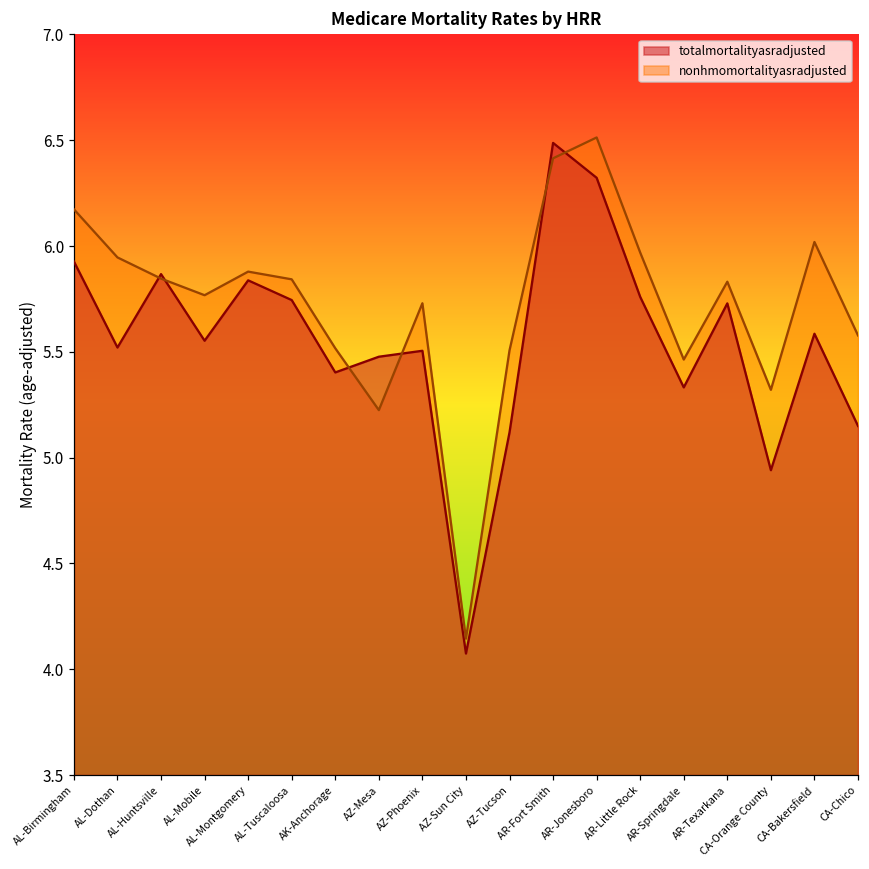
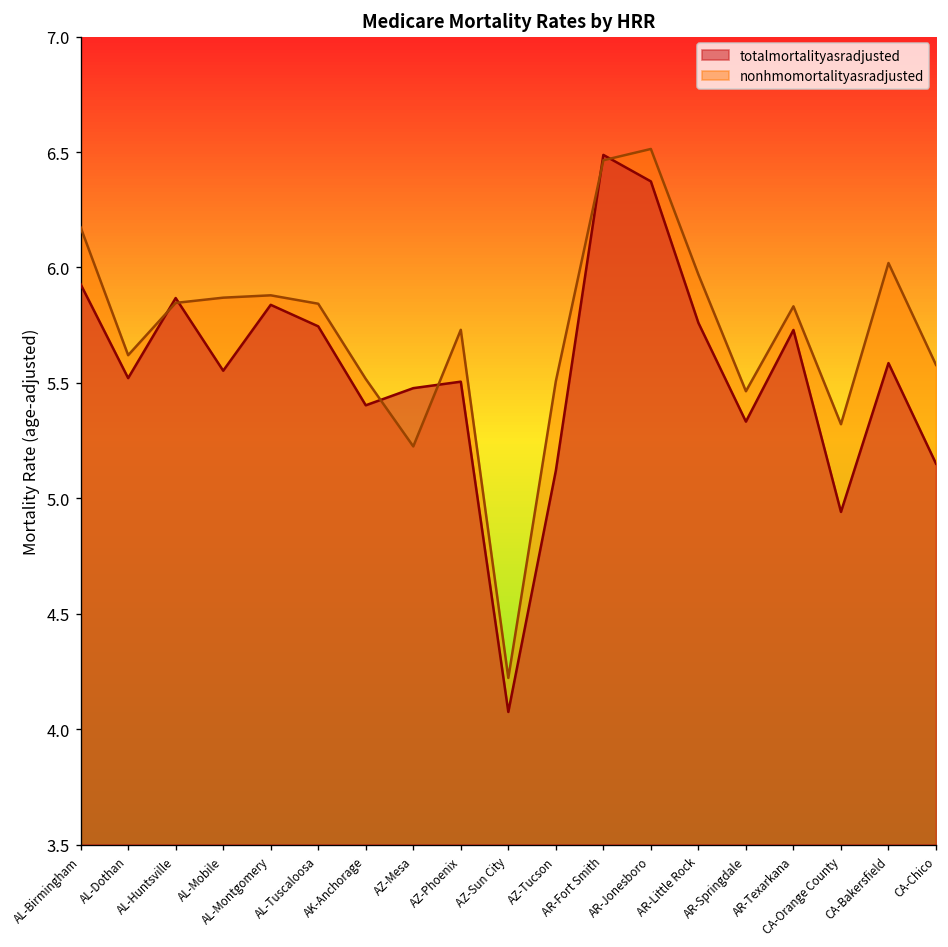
nonhmomortalityasradjusted, AL-Dothan: 5.95 -> 5.62
nonhmomortalityasradjusted, AL-Mobile: 5.77 -> 5.87
nonhmomortalityasradjusted, AZ-Sun City: 4.14 -> 4.22
nonhmomortalityasradjusted, AR-Fort Smith: 6.41 -> 6.46
totalmortalityasradjusted, AR-Jonesboro: 6.32 -> 6.37
